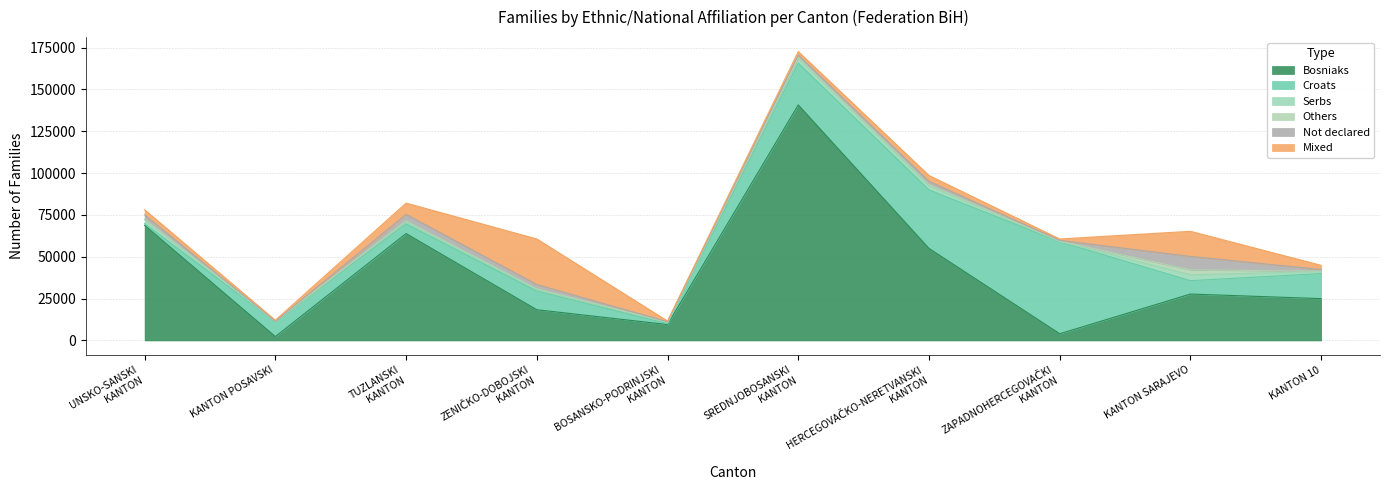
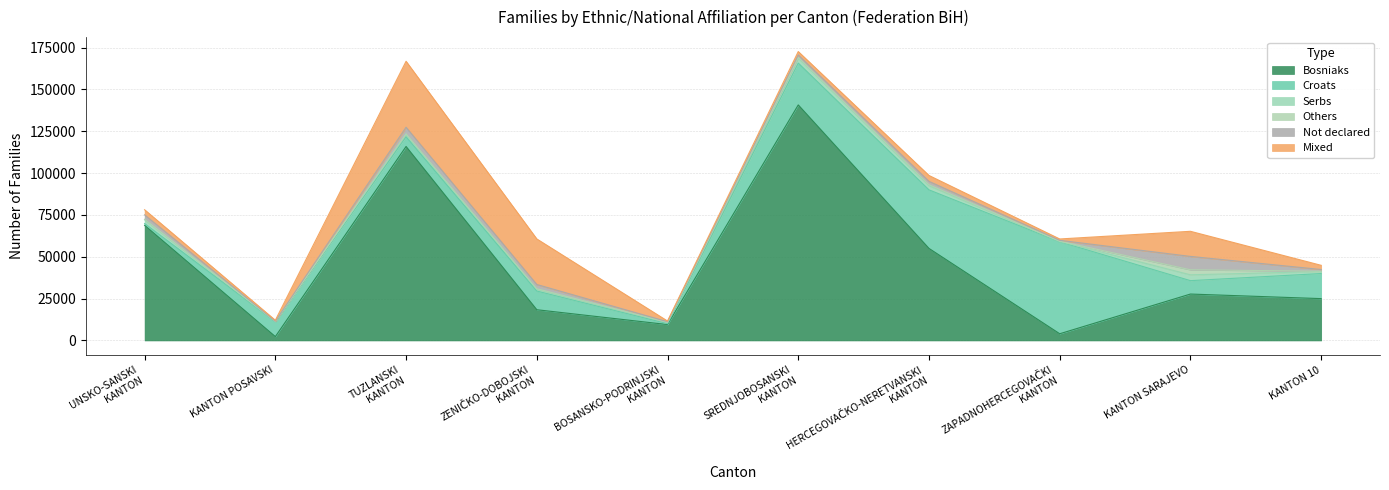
Bosniaks, TUZLANSKI KANTON: 64000 -> 116000
Mixed, TUZLANSKI KANTON: 7000 -> 39000
